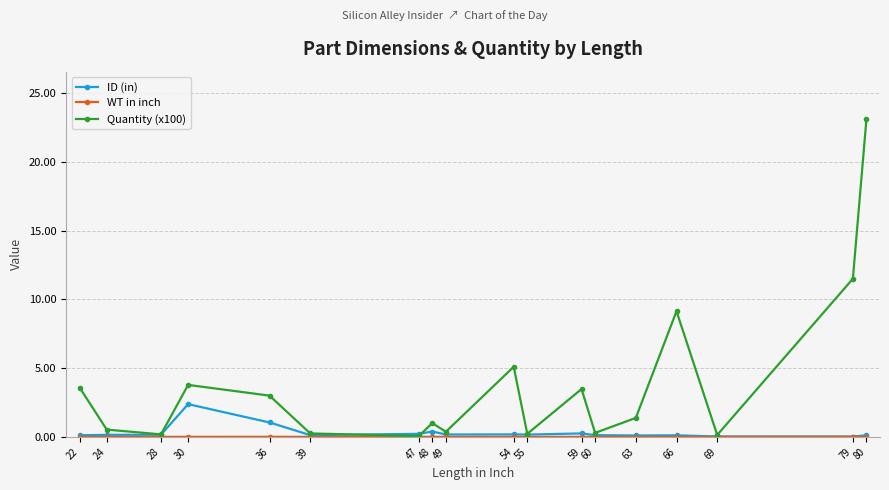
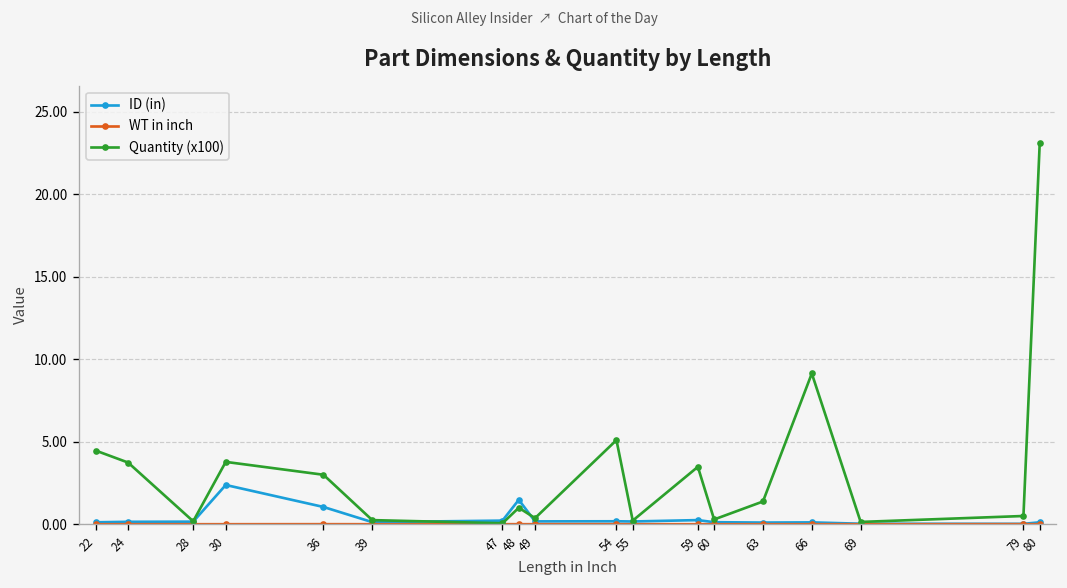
Quantity (x100), 22: 3.6 -> 4.5
Quantity (x100), 24: 0.5 -> 3.7
ID (in), 48: 0.4 -> 1.5
Quantity (x100), 79: 11.5 -> 0.5
